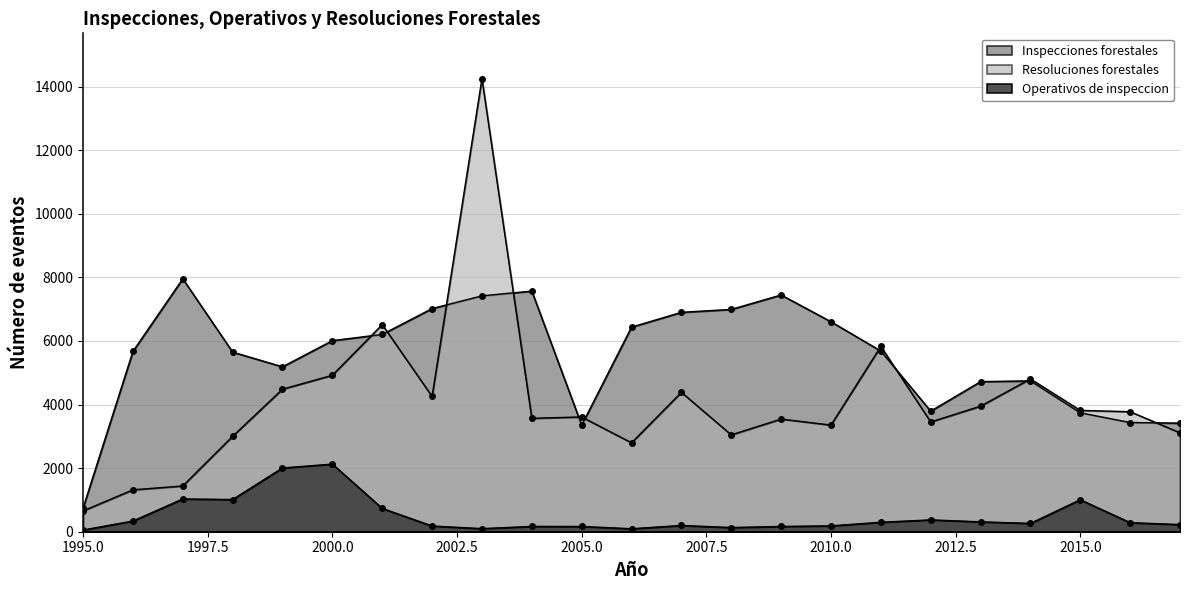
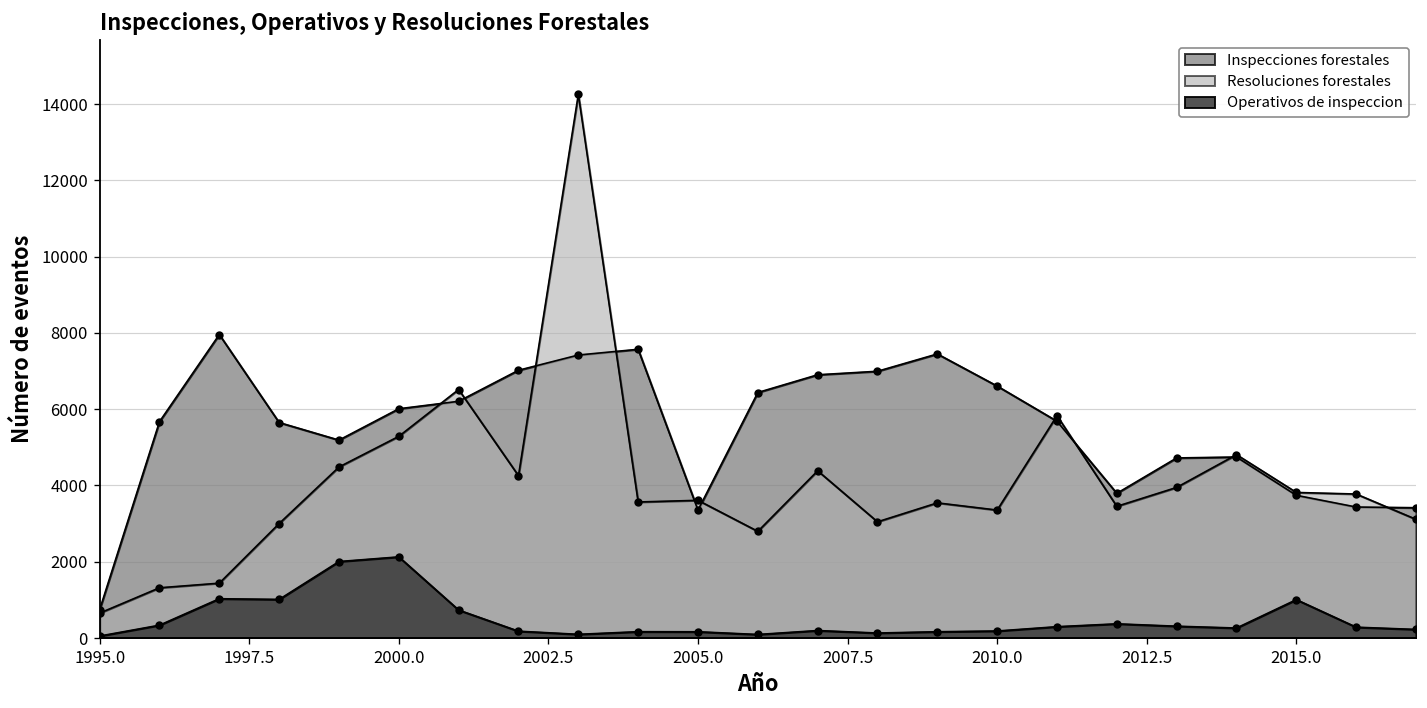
Resoluciones forestales, 2000.0: 4900 -> 5300
